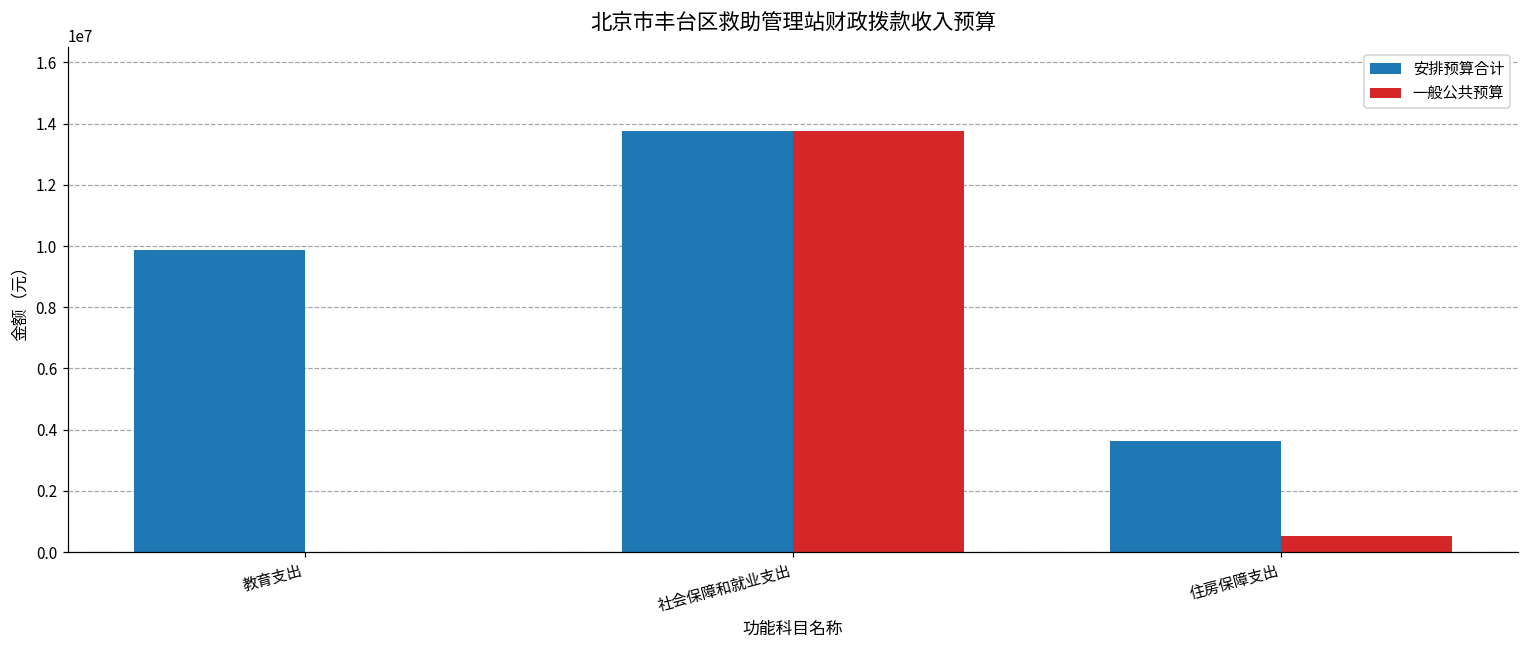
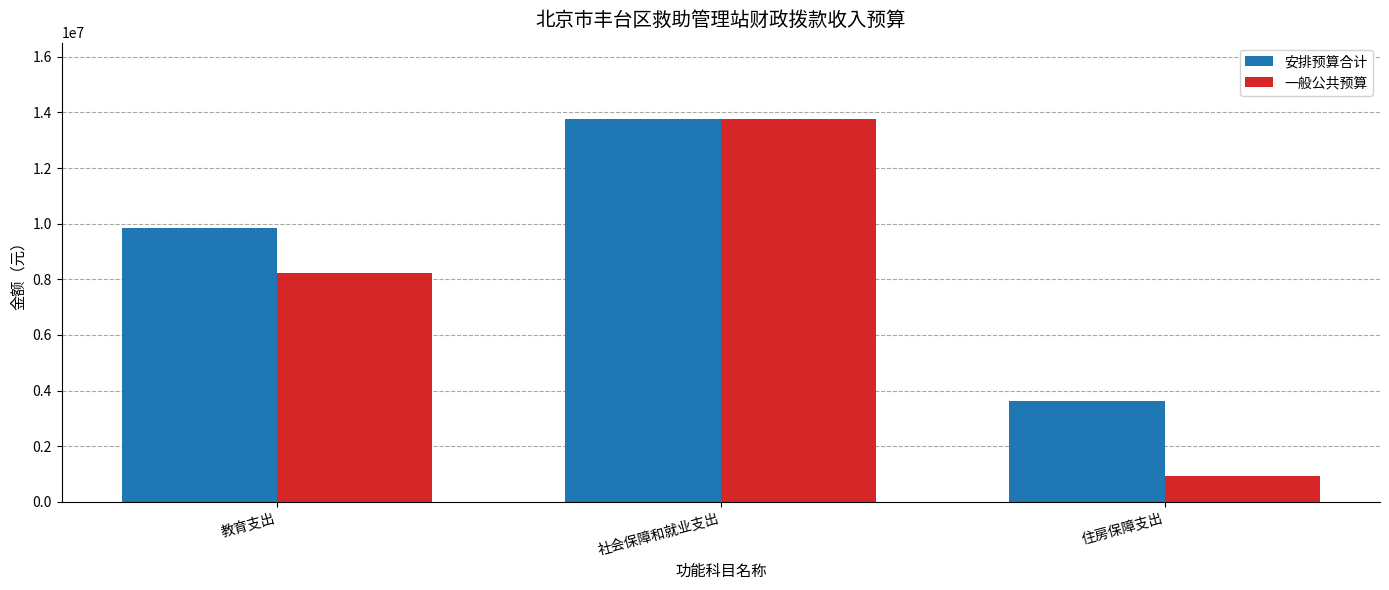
一般公共预算, 教育支出: 0 -> 8200000
一般公共预算, 住房保障支出: 500000 -> 900000
